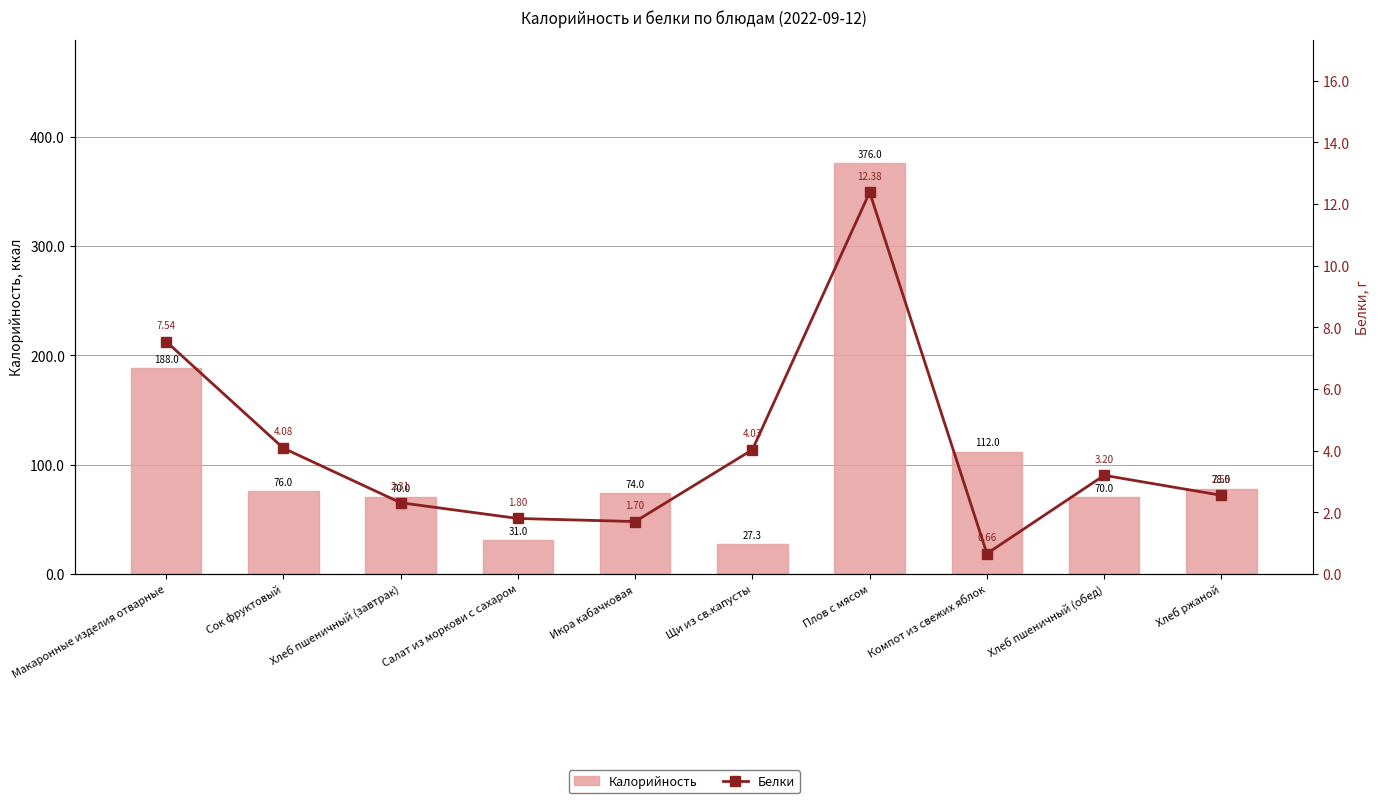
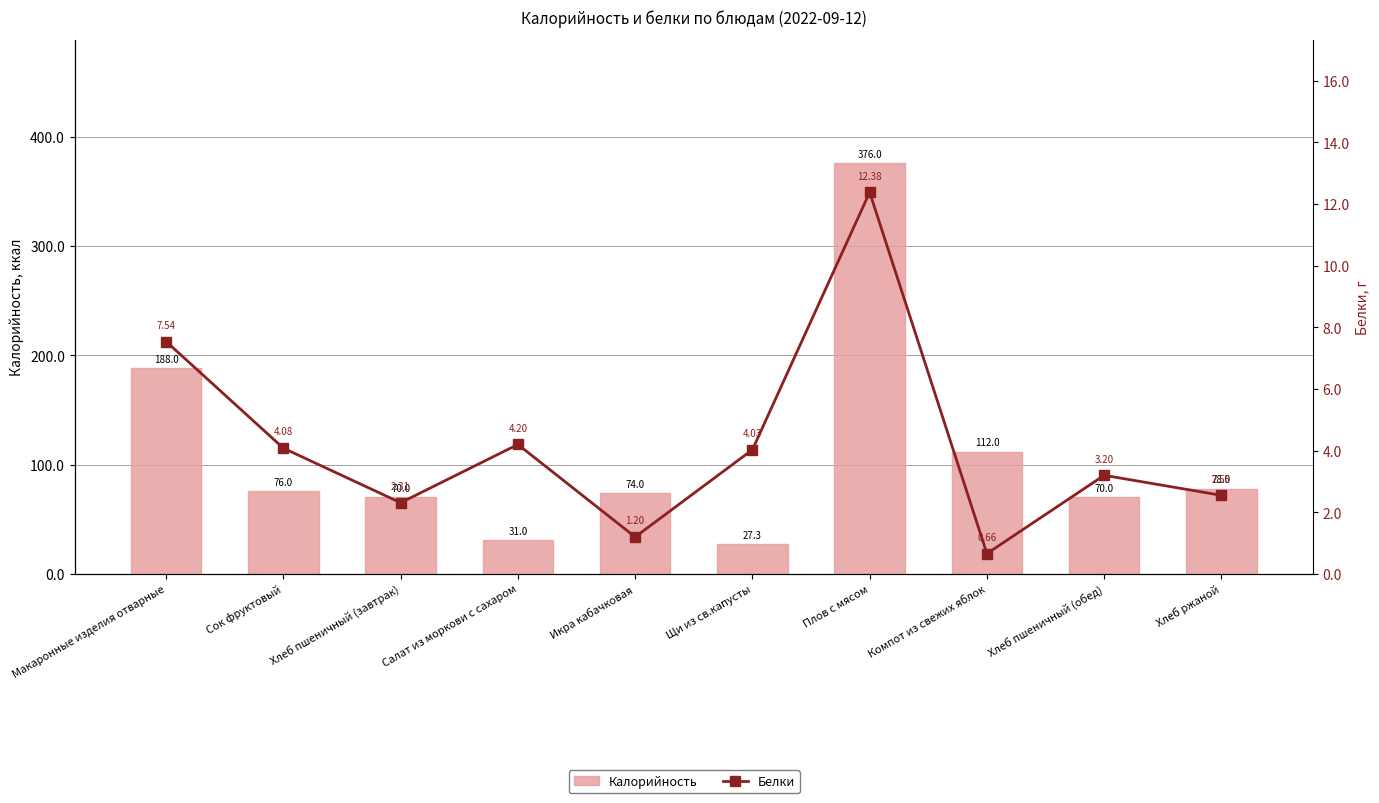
Белки, Салат из моркови с сахаром: 1.80 -> 4.20
Белки, Икра кабачковая: 1.70 -> 1.20
